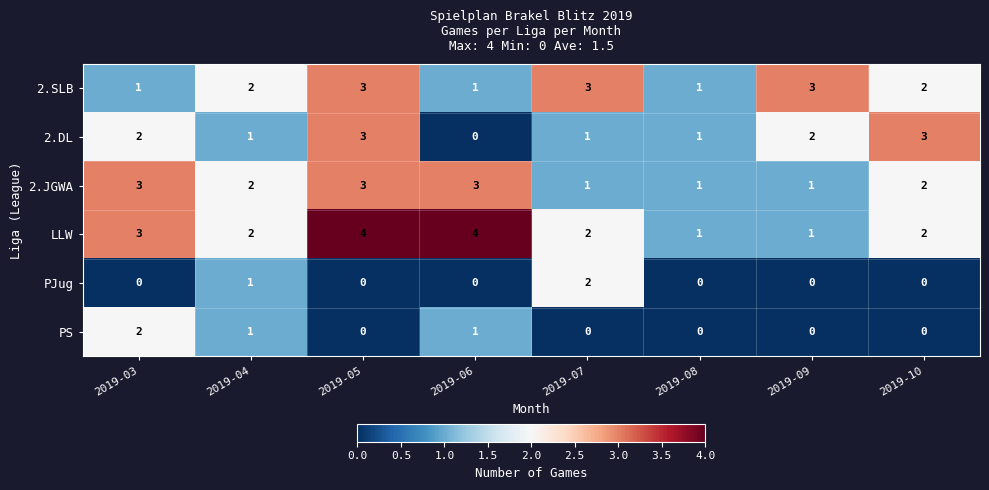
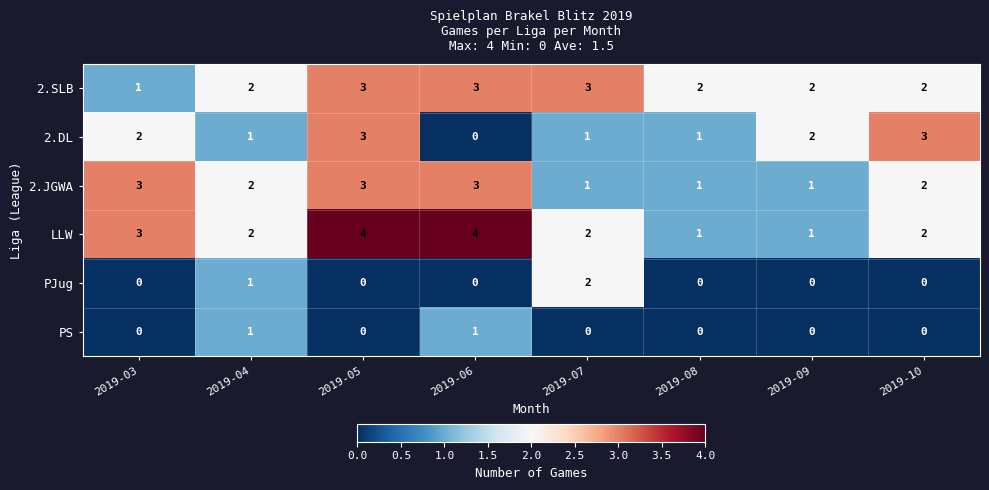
2.SLB, 2019-06: 1 -> 3
2.SLB, 2019-08: 1 -> 2
2.SLB, 2019-09: 3 -> 2
PS, 2019-03: 2 -> 0
